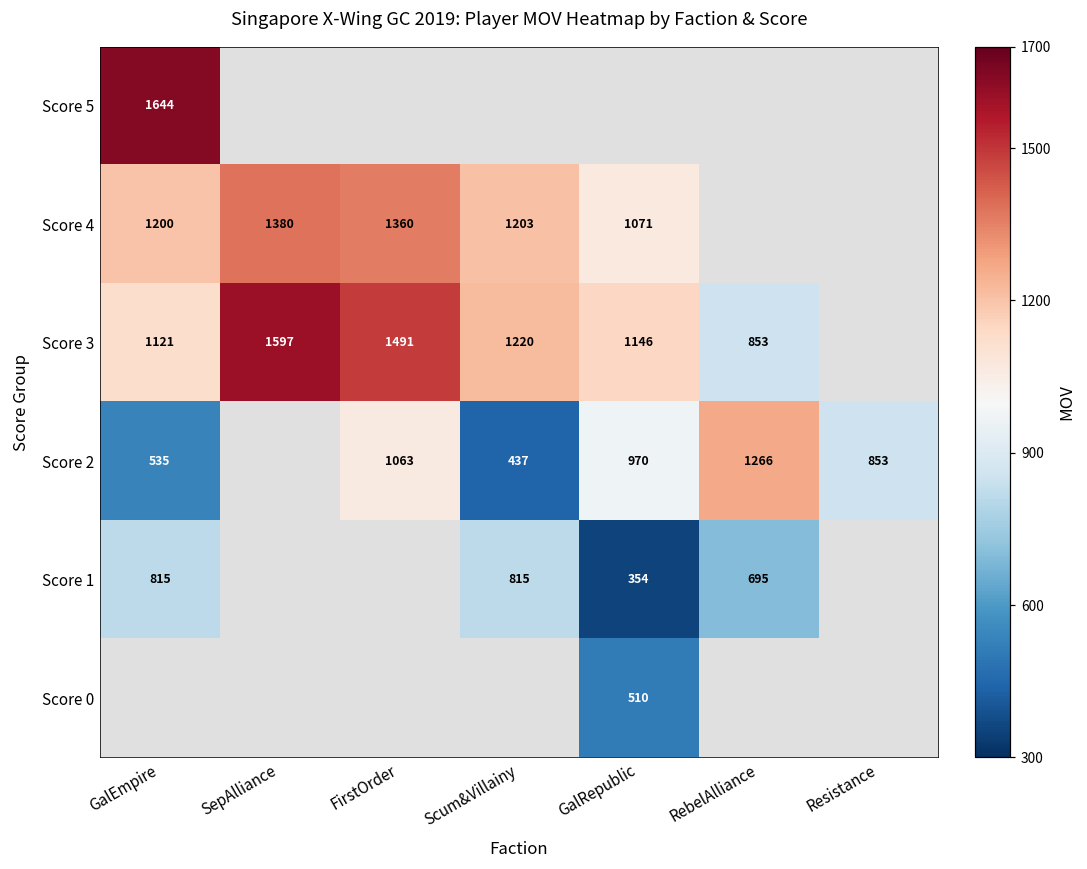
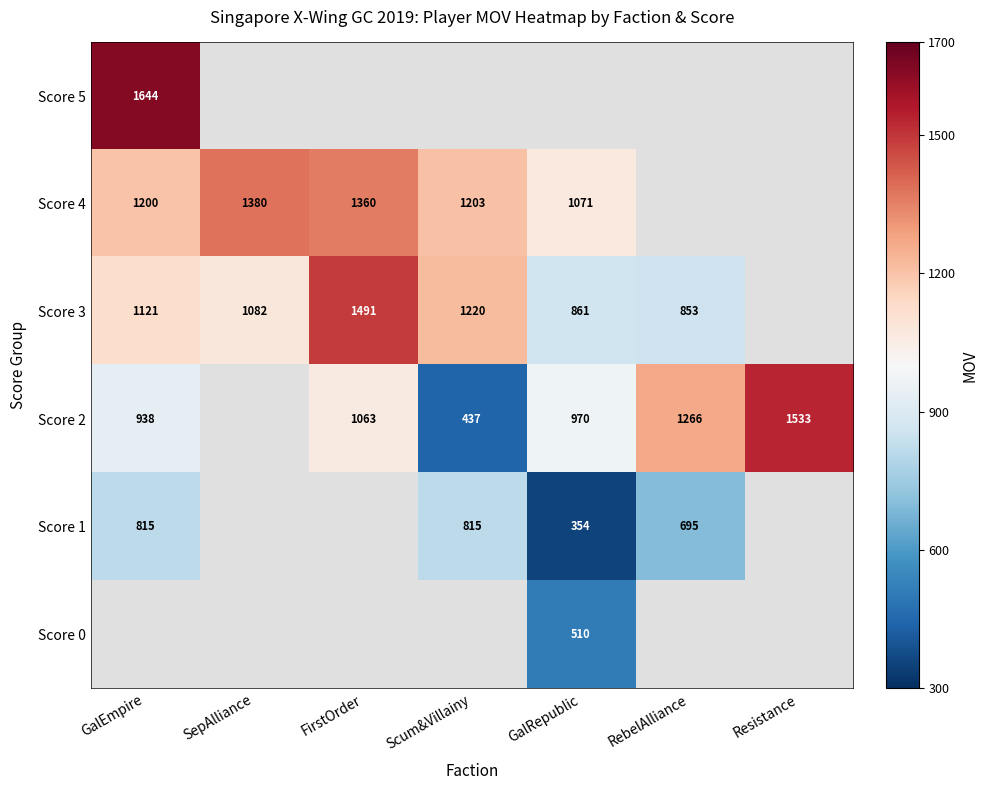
Score 3, SepAlliance: 1597 -> 1082
Score 3, GalRepublic: 1146 -> 861
Score 2, GalEmpire: 535 -> 938
Score 2, Resistance: 853 -> 1533
